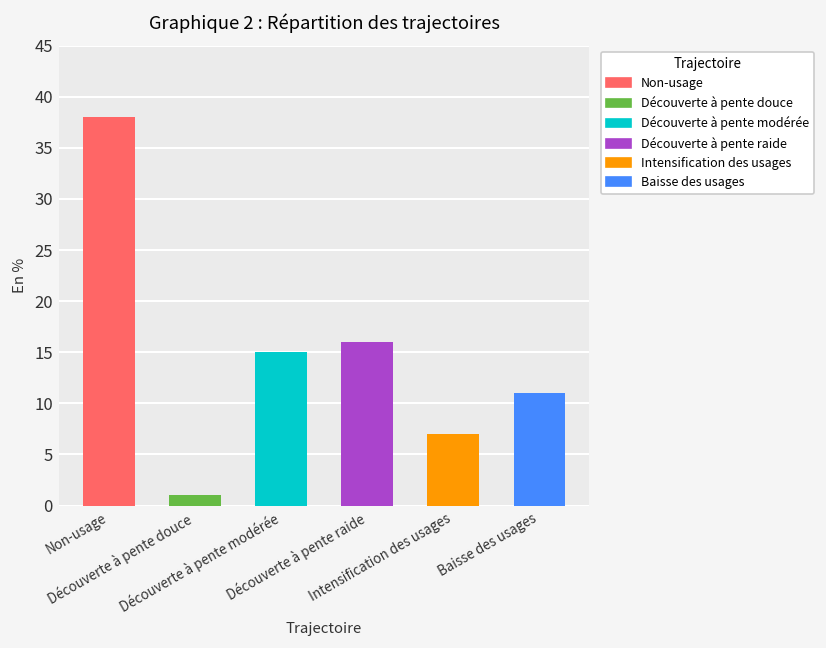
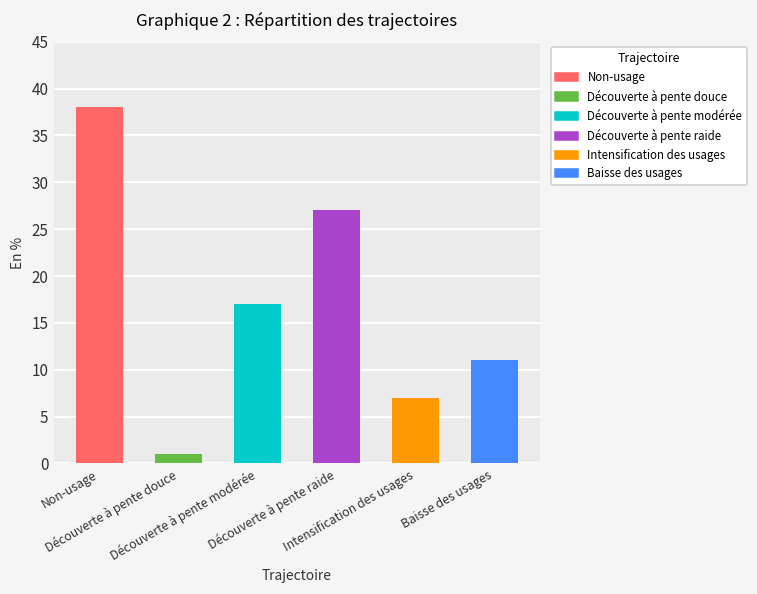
Découverte à pente modérée: 15 -> 17
Découverte à pente raide: 16 -> 27
